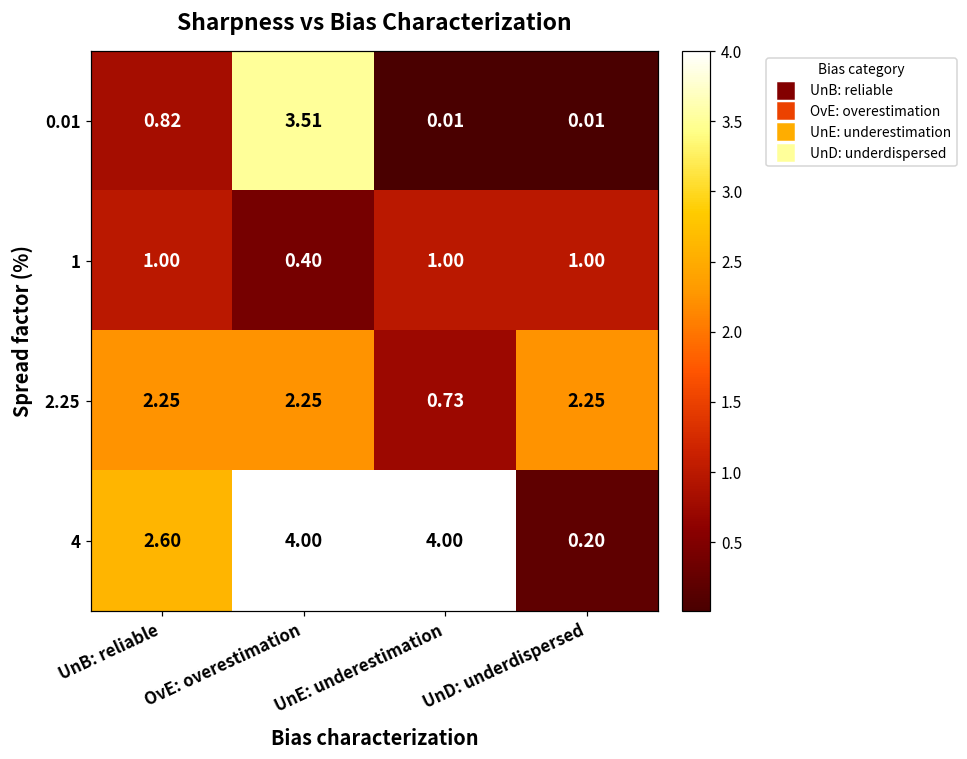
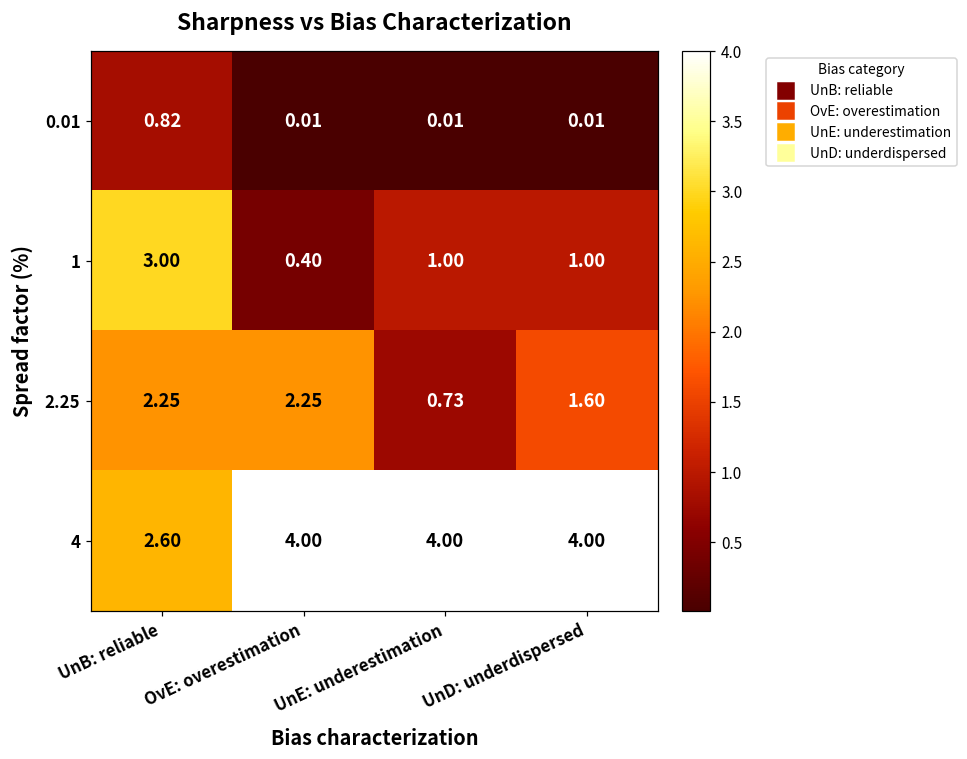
0.01, OvE: overestimation: 3.51 -> 0.01
1, UnB: reliable: 1.00 -> 3.00
2.25, UnD: underdispersed: 2.25 -> 1.60
4, UnD: underdispersed: 0.20 -> 4.00
